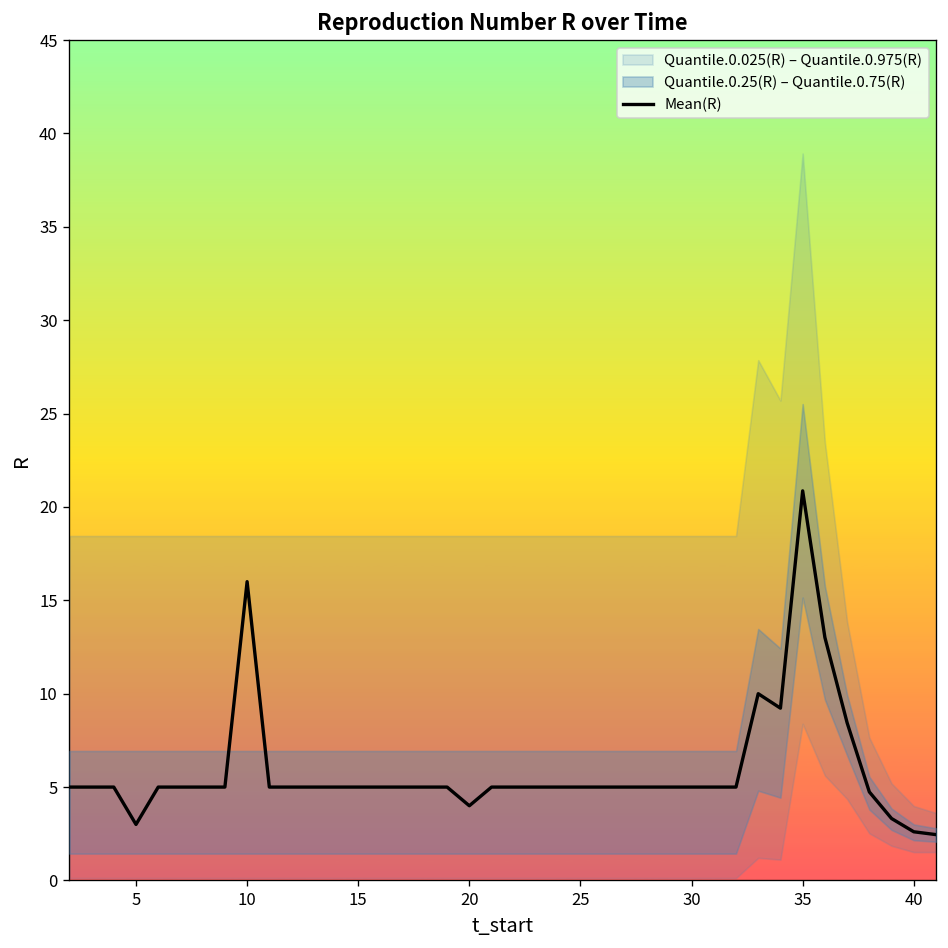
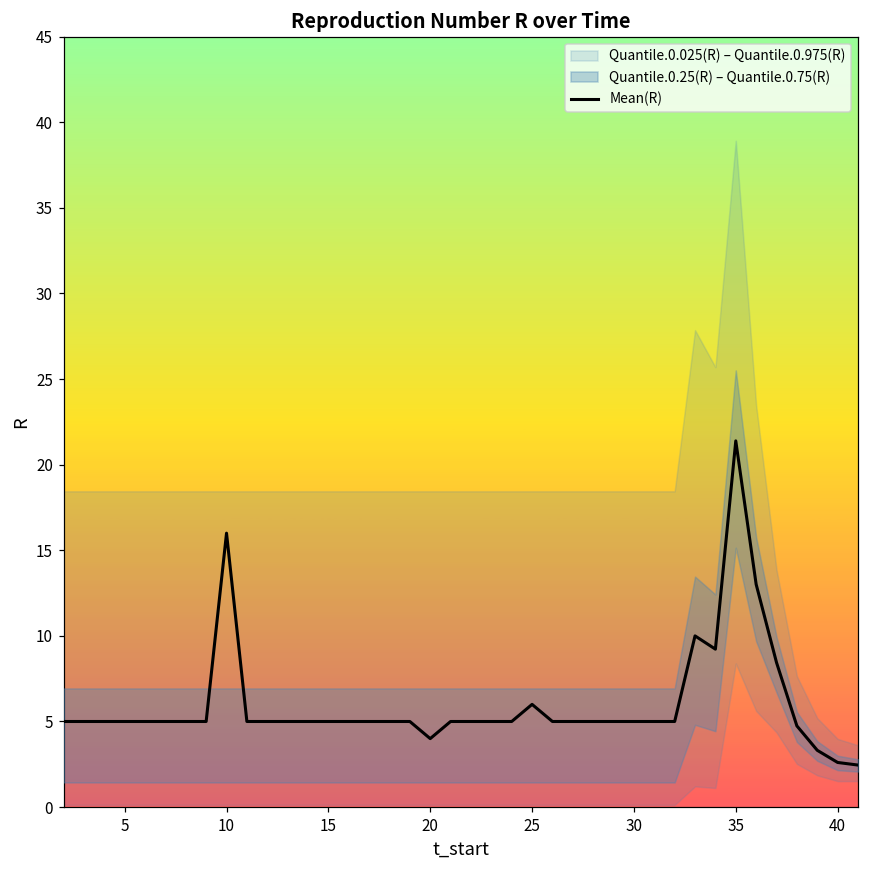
Mean(R), 5: 3 -> 5
Mean(R), 25: 5 -> 6
Mean(R), 35: 20.9 -> 21.4
